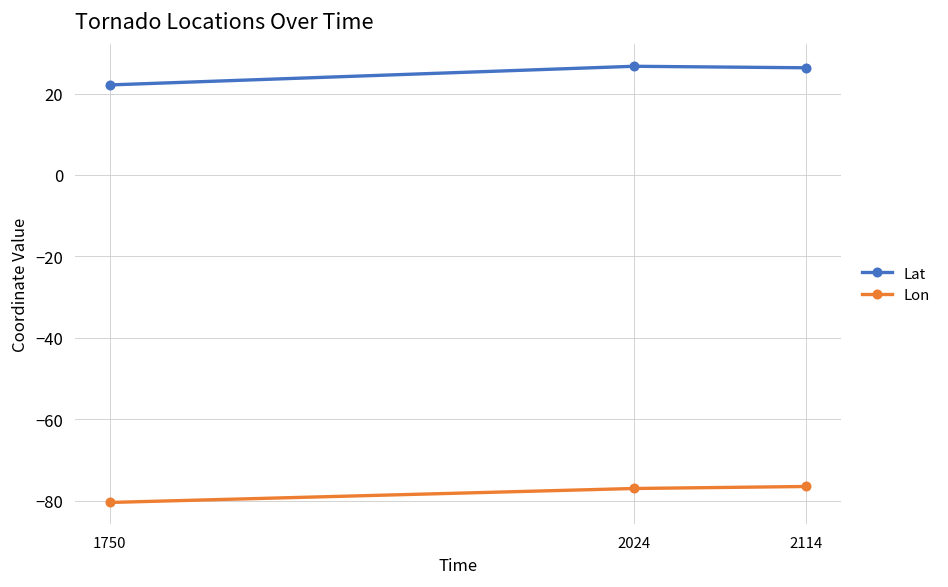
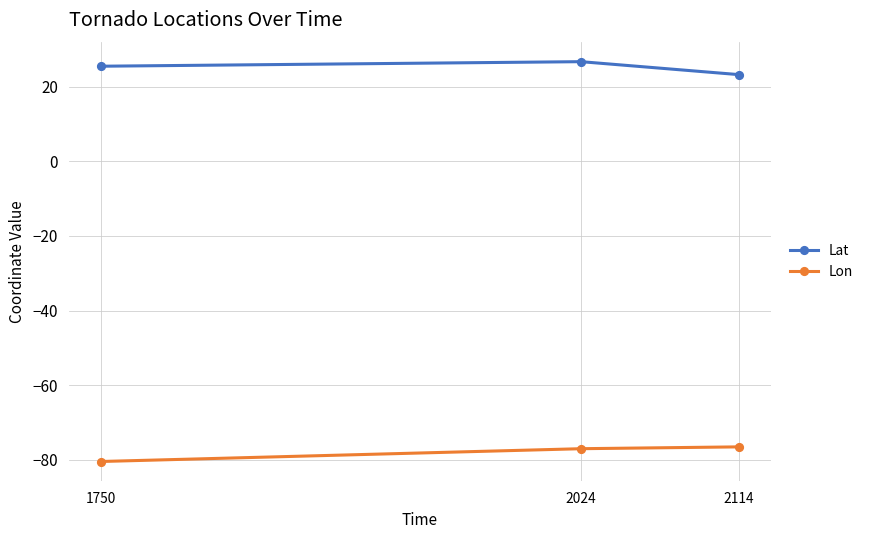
Lat, 1750: 22 -> 25
Lat, 2114: 26 -> 23
